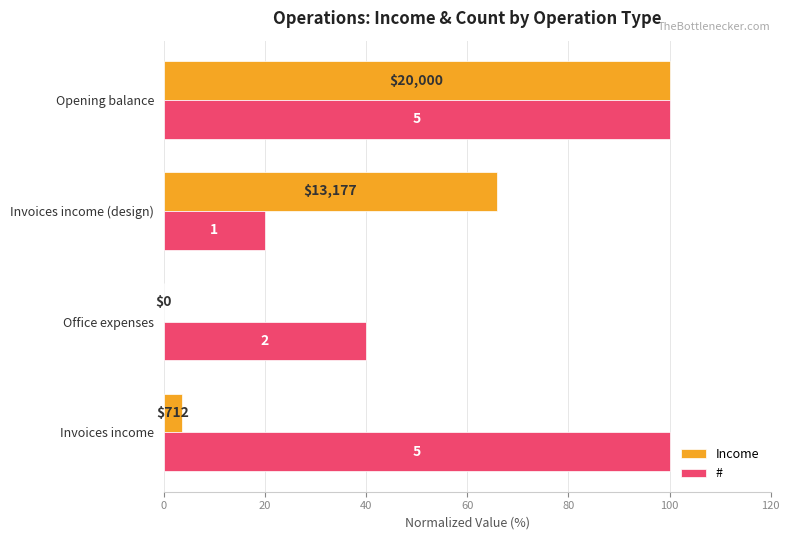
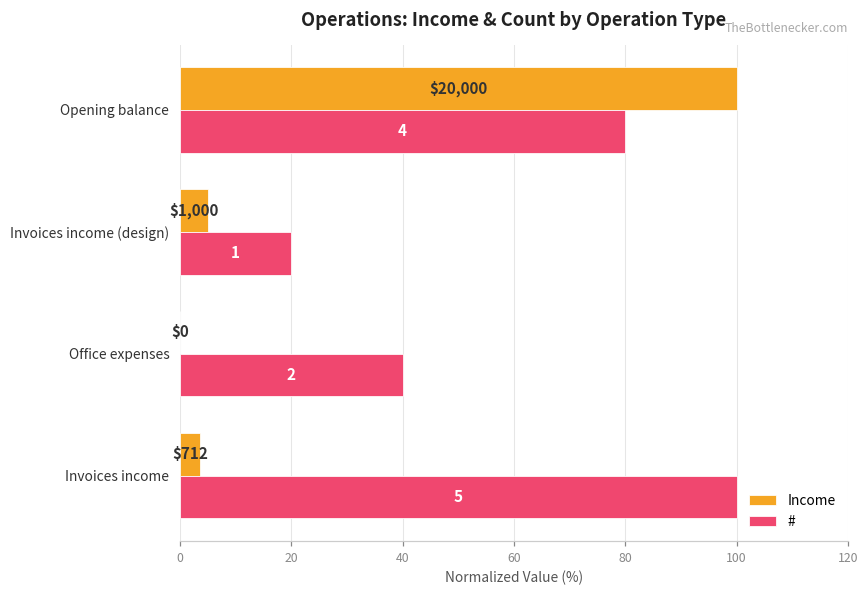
#, Opening balance: 5 -> 4
Income, Invoices income (design): $13,177 -> $1,000
